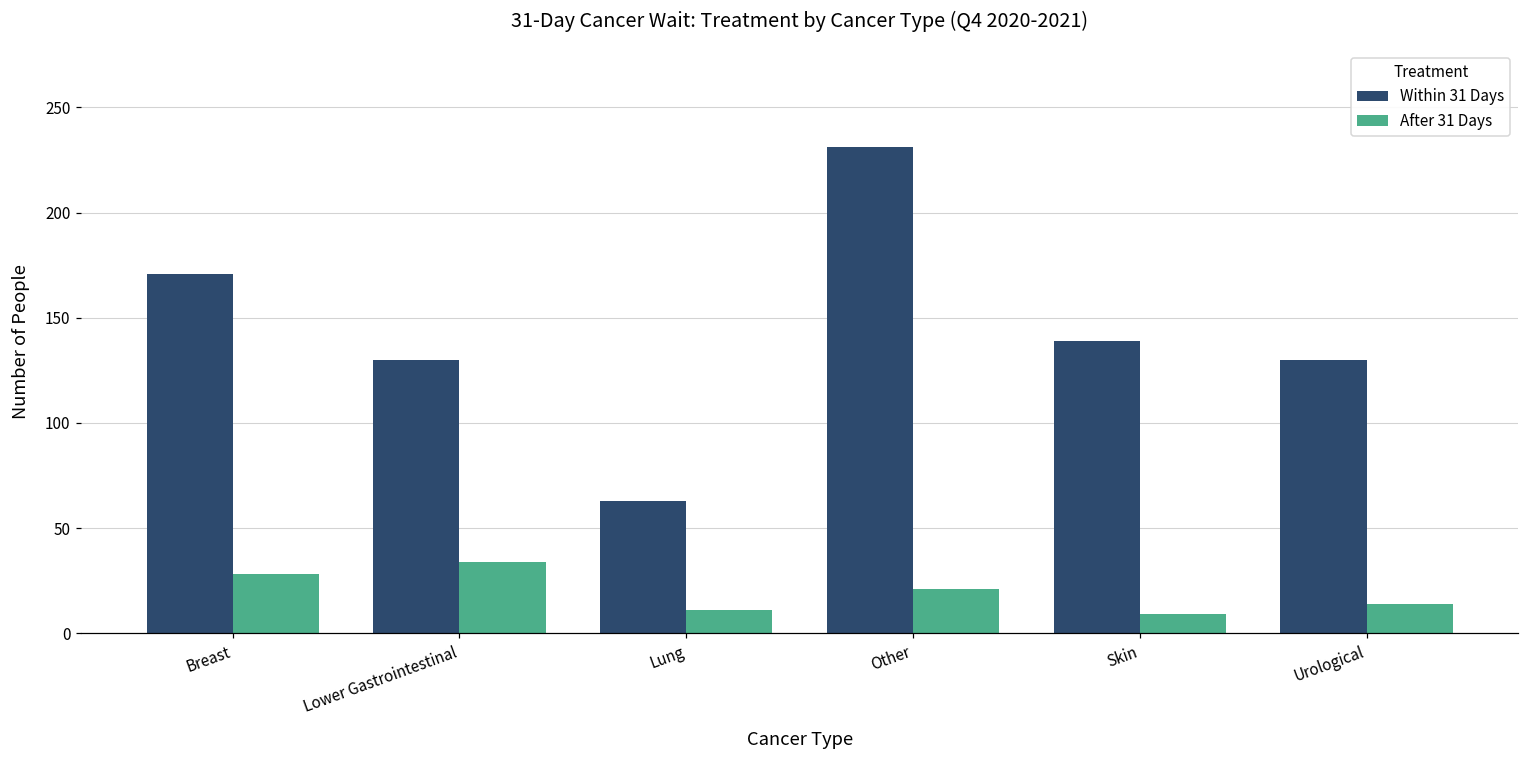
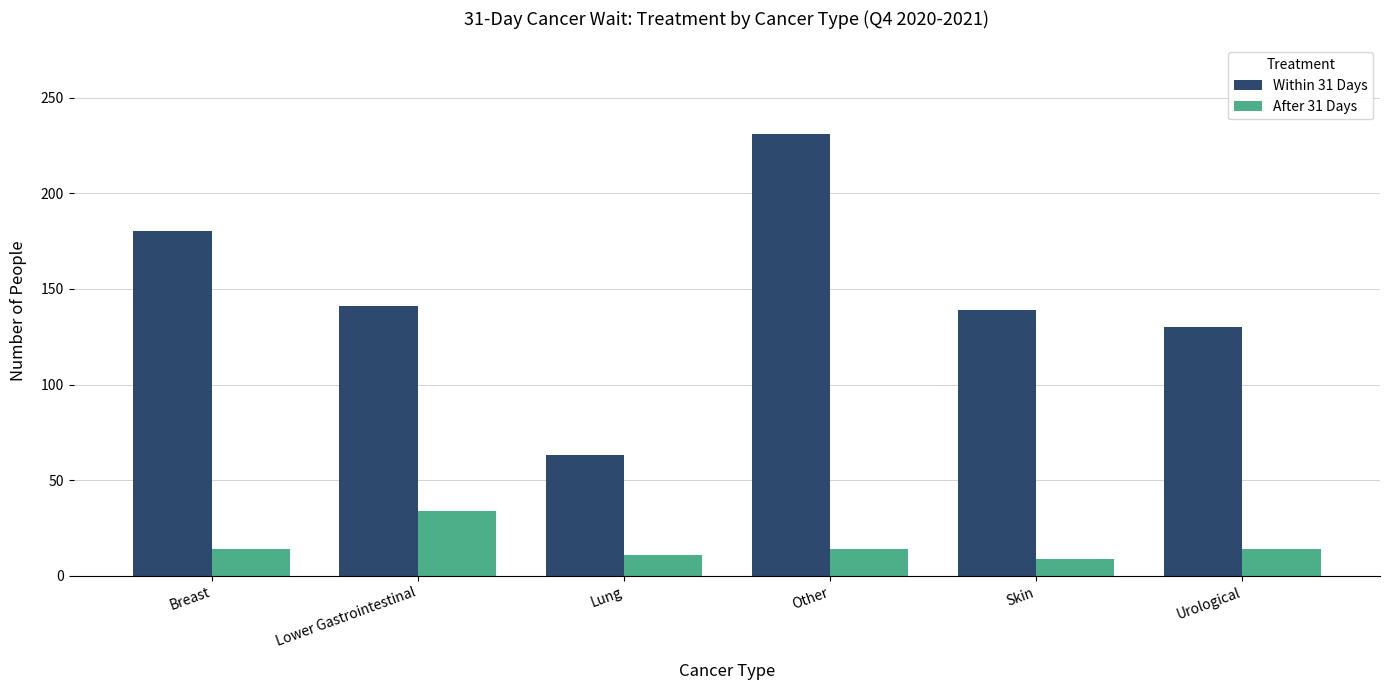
Within 31 Days, Breast: 171 -> 180
After 31 Days, Breast: 28 -> 14
Within 31 Days, Lower Gastrointestinal: 130 -> 141
After 31 Days, Other: 21 -> 14
